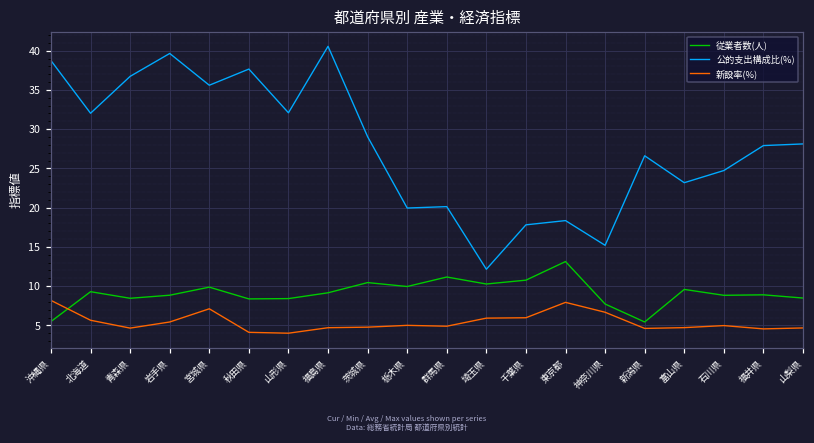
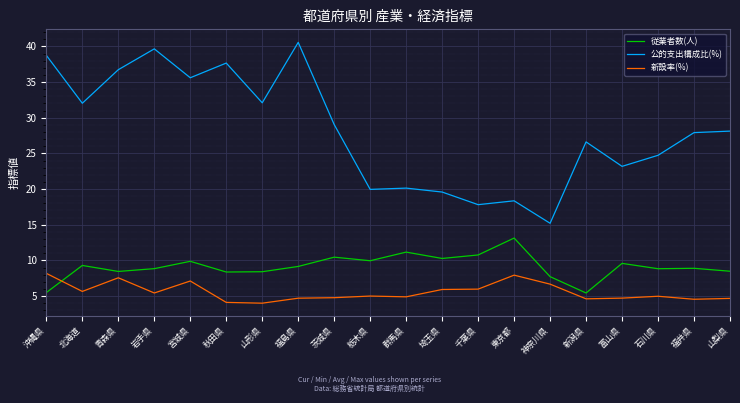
新設率(%), 青森県: 5 -> 8
公的支出構成比(%), 埼玉県: 12 -> 20
